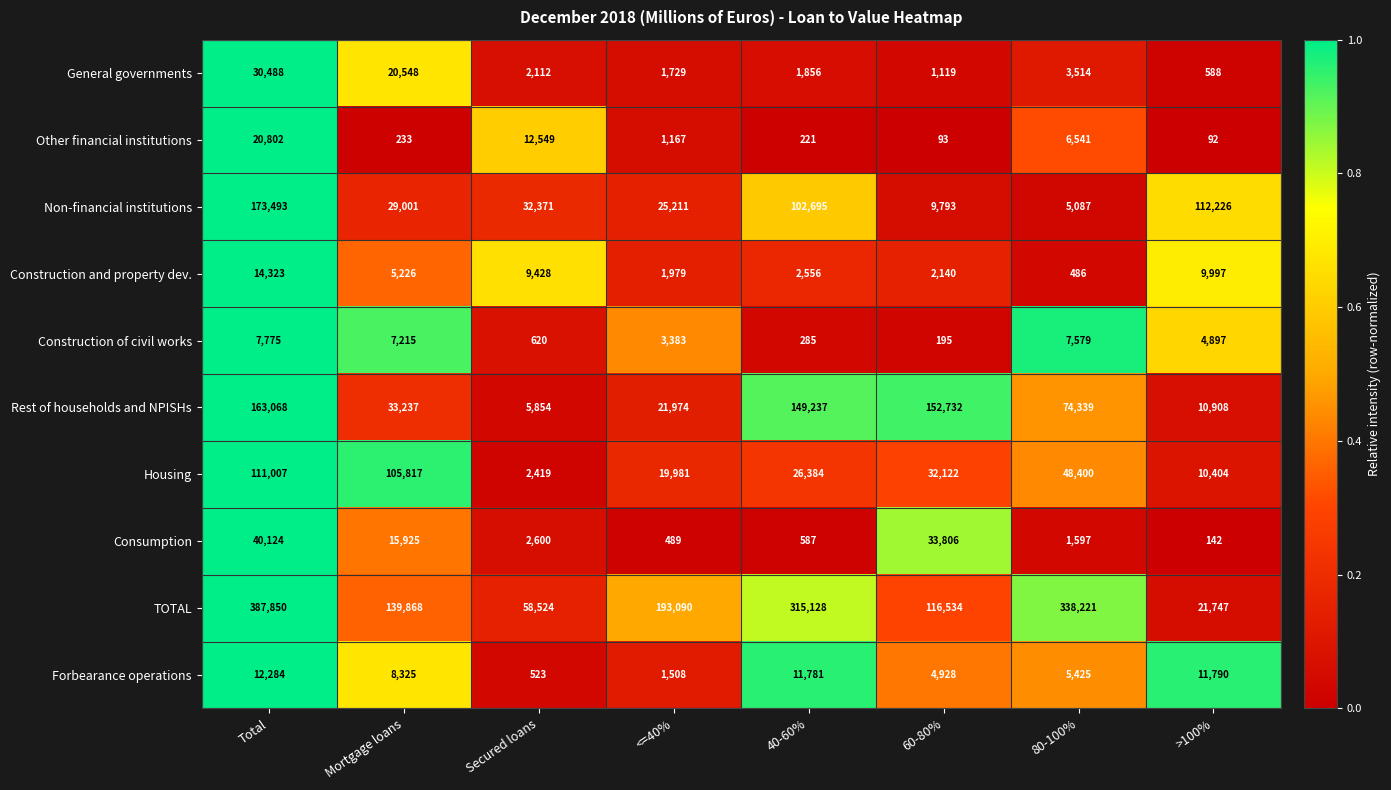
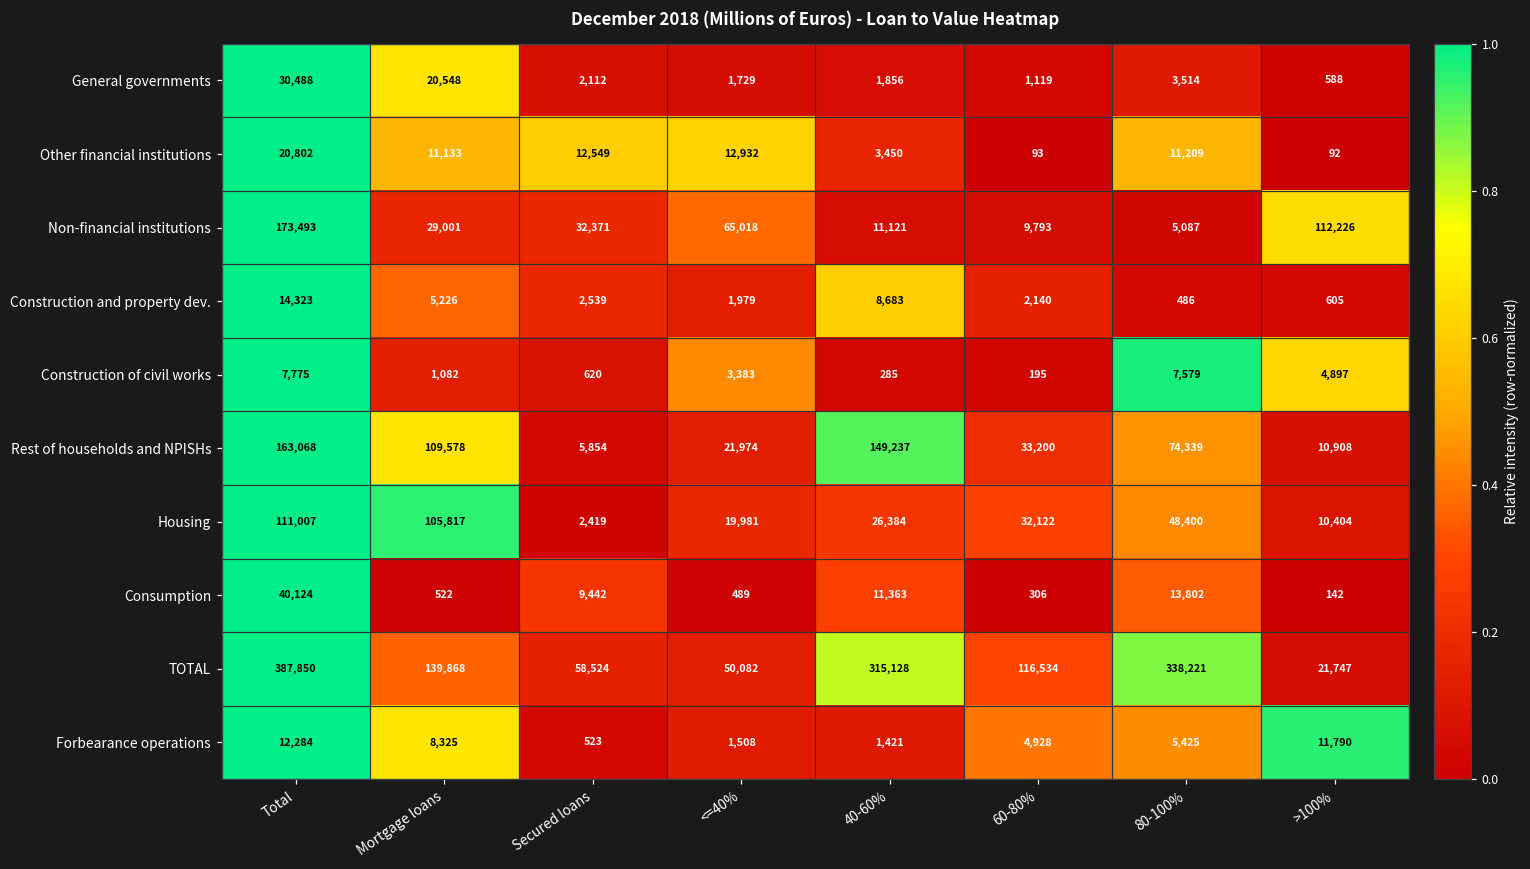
Other financial institutions, Mortgage loans: 233 -> 11,133
Other financial institutions, <=40%: 1,167 -> 12,932
Other financial institutions, 40-60%: 221 -> 3,450
Other financial institutions, 80-100%: 6,541 -> 11,209
Non-financial institutions, <=40%: 25,211 -> 65,018
Non-financial institutions, 40-60%: 102,695 -> 11,121
Construction and property dev., Secured loans: 9,428 -> 2,539
Construction and property dev., 40-60%: 2,556 -> 8,683
Construction and property dev., >100%: 9,997 -> 605
Construction of civil works, Mortgage loans: 7,215 -> 1,082
Rest of households and NPISHs, Mortgage loans: 33,237 -> 109,578
Rest of households and NPISHs, 60-80%: 152,732 -> 33,200
Consumption, Mortgage loans: 15,925 -> 522
Consumption, Secured loans: 2,600 -> 9,442
Consumption, 40-60%: 587 -> 11,363
Consumption, 60-80%: 33,806 -> 306
Consumption, 80-100%: 1,597 -> 13,802
TOTAL, <=40%: 193,090 -> 50,082
Forbearance operations, 40-60%: 11,781 -> 1,421
